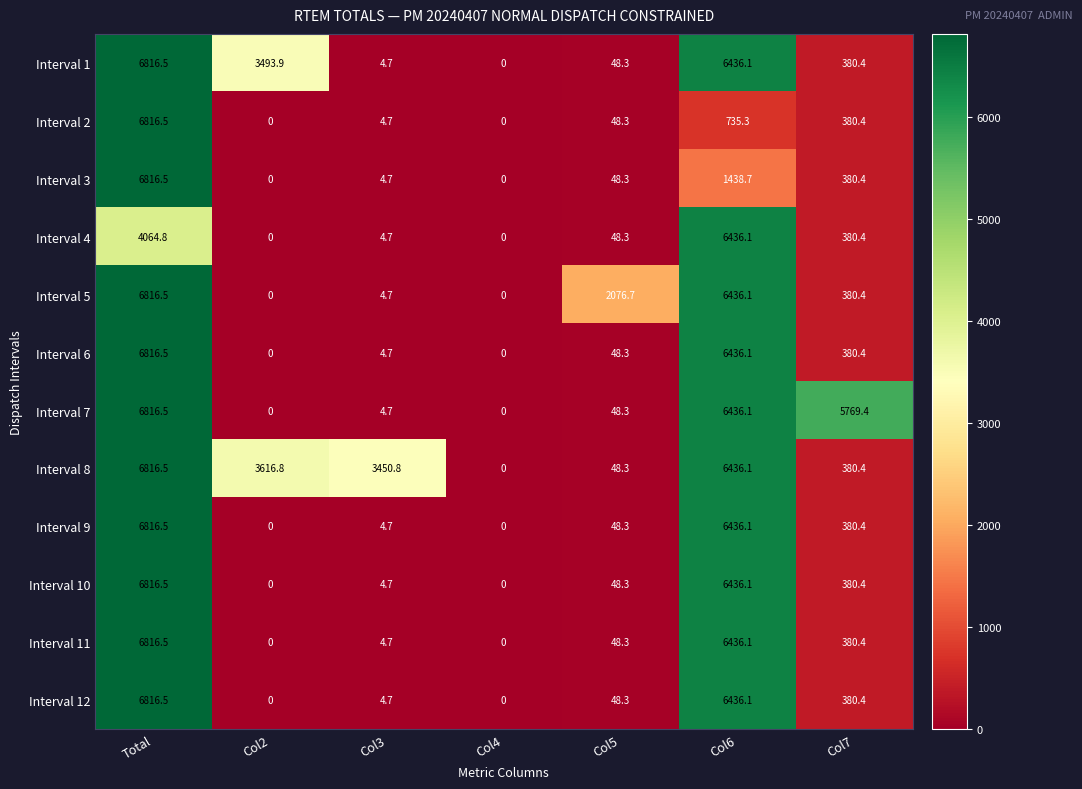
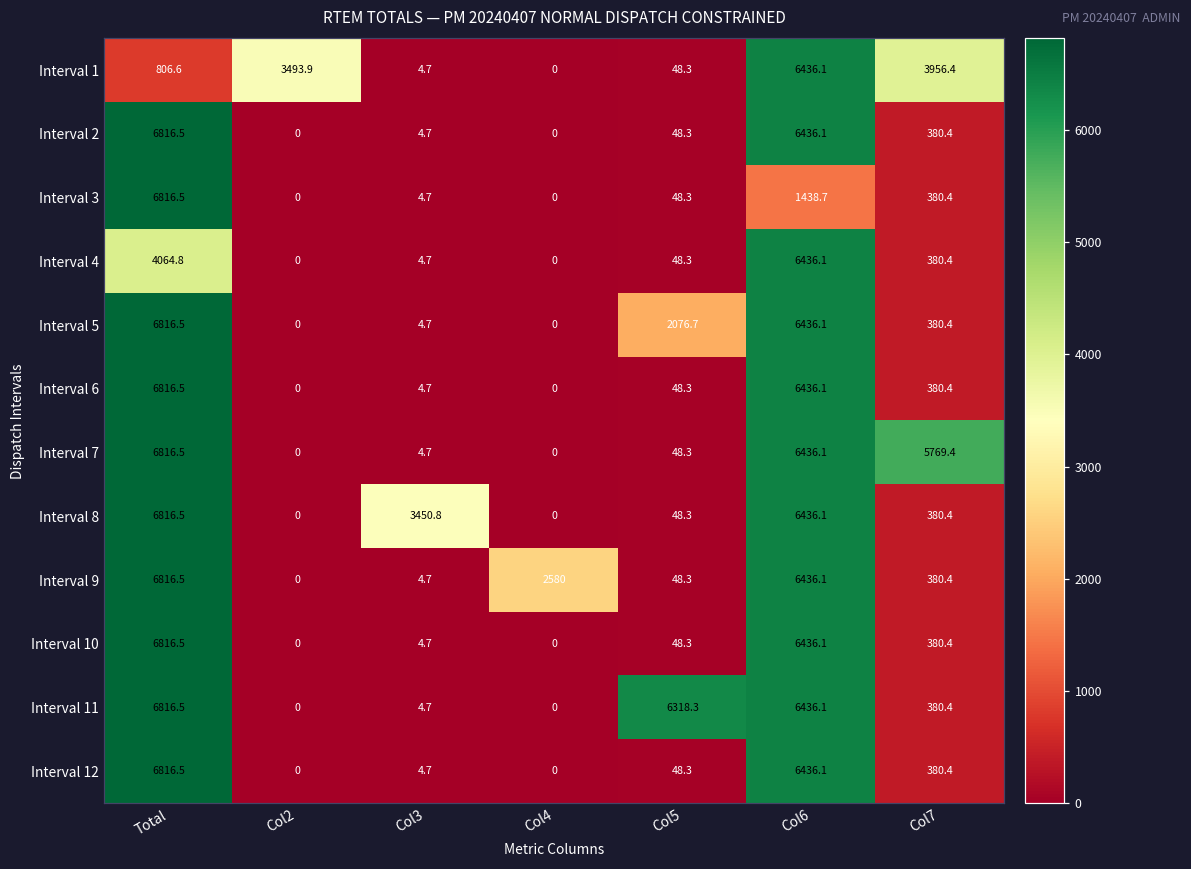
Interval 1, Total: 6816.5 -> 806.6
Interval 1, Col7: 380.4 -> 3956.4
Interval 2, Col6: 735.3 -> 6436.1
Interval 8, Col2: 3616.8 -> 0
Interval 9, Col4: 0 -> 2580
Interval 11, Col5: 48.3 -> 6318.3
